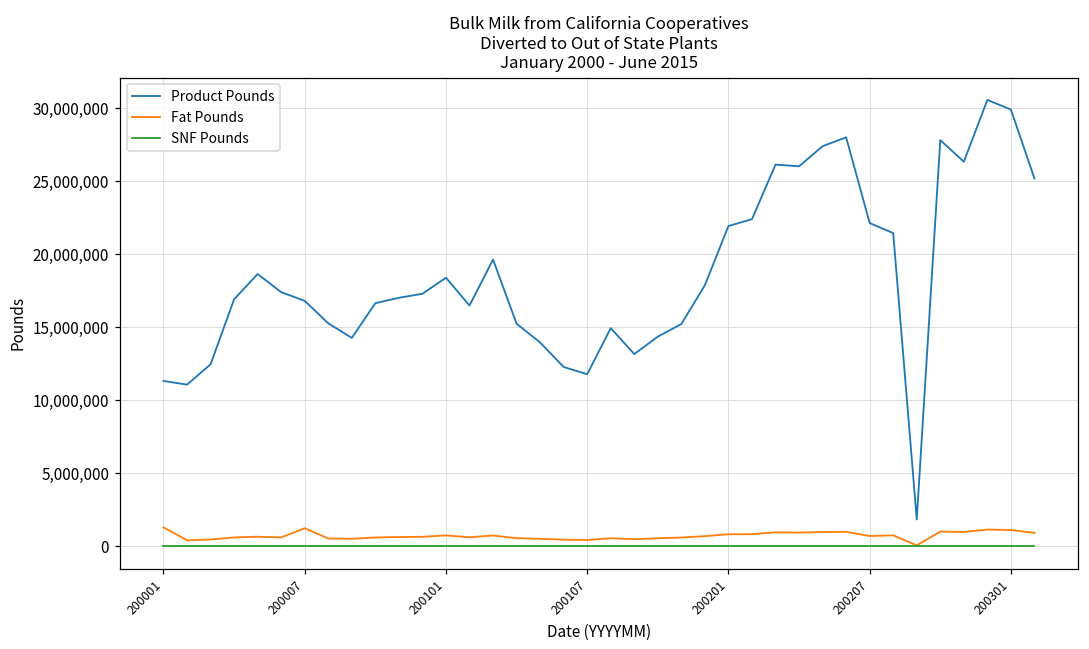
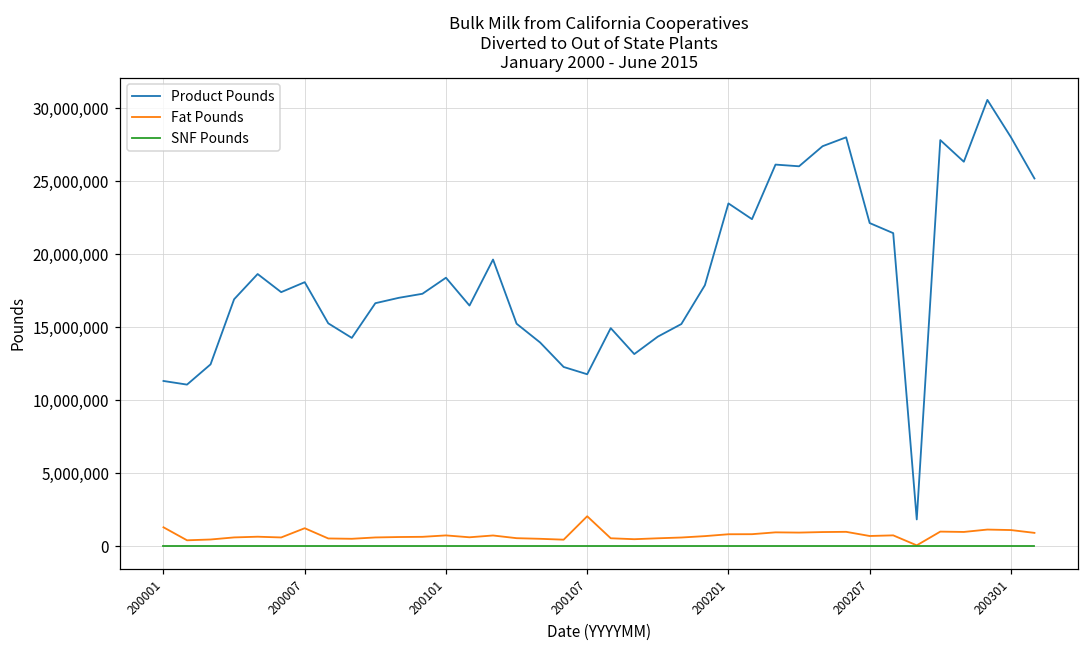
Product Pounds, 200007: 16,800,000 -> 18,100,000
Fat Pounds, 200107: 400,000 -> 2,100,000
Product Pounds, 200201: 21,900,000 -> 23,500,000
Product Pounds, 200301: 29,900,000 -> 28,000,000
